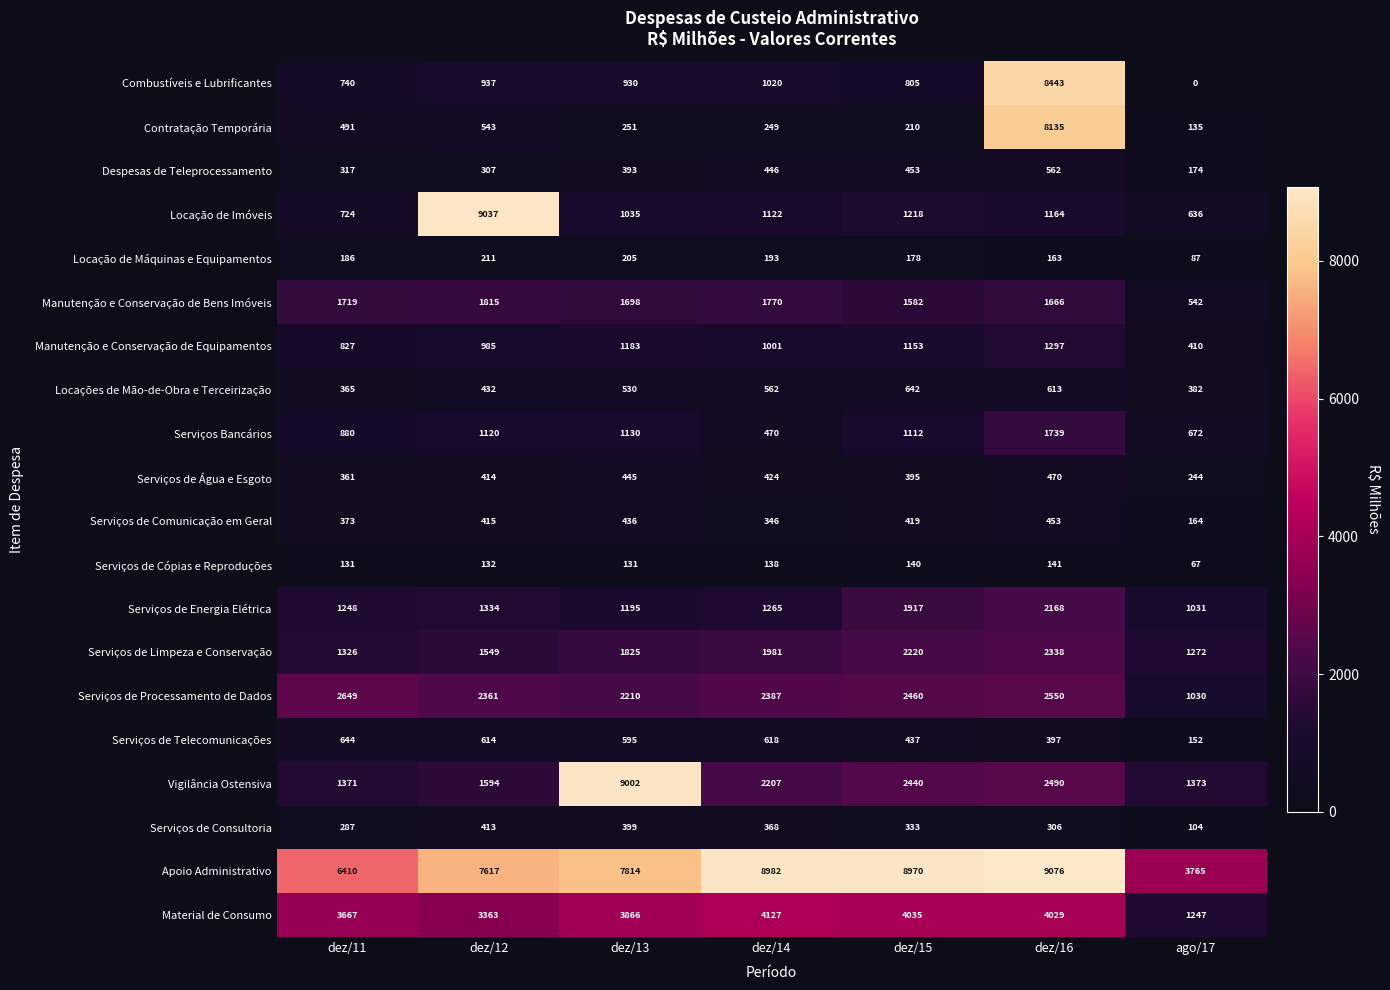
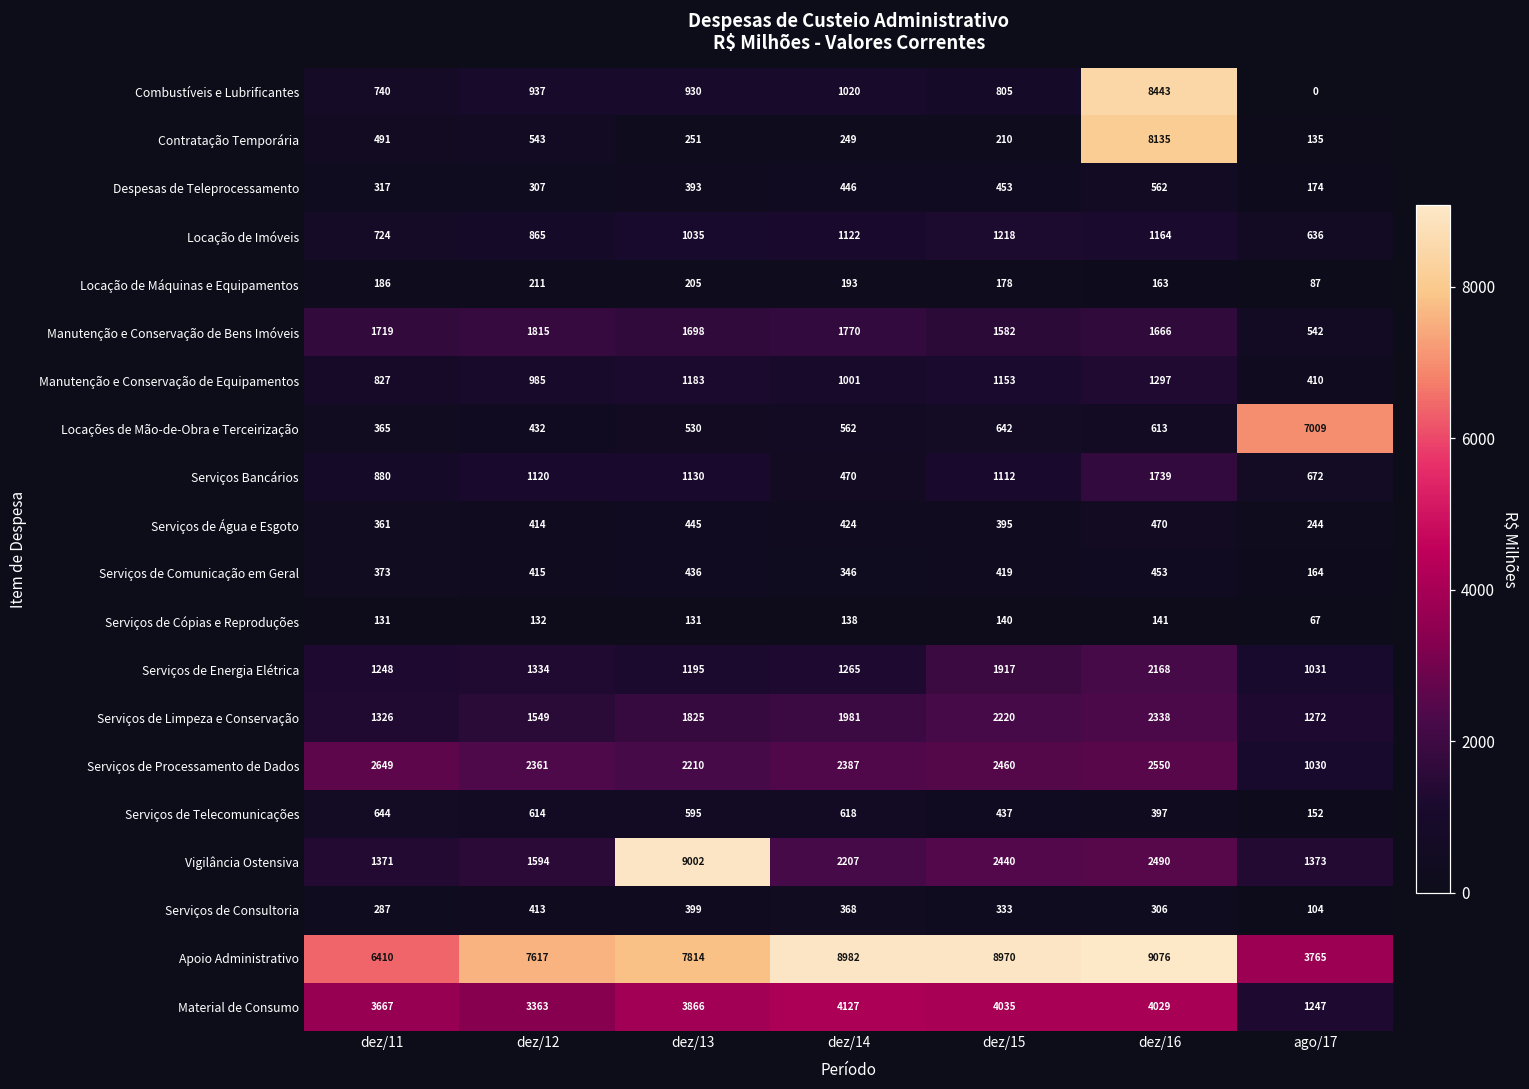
Locação de Imóveis, dez/12: 9037 -> 865
Locações de Mão-de-Obra e Terceirização, ago/17: 382 -> 7009
